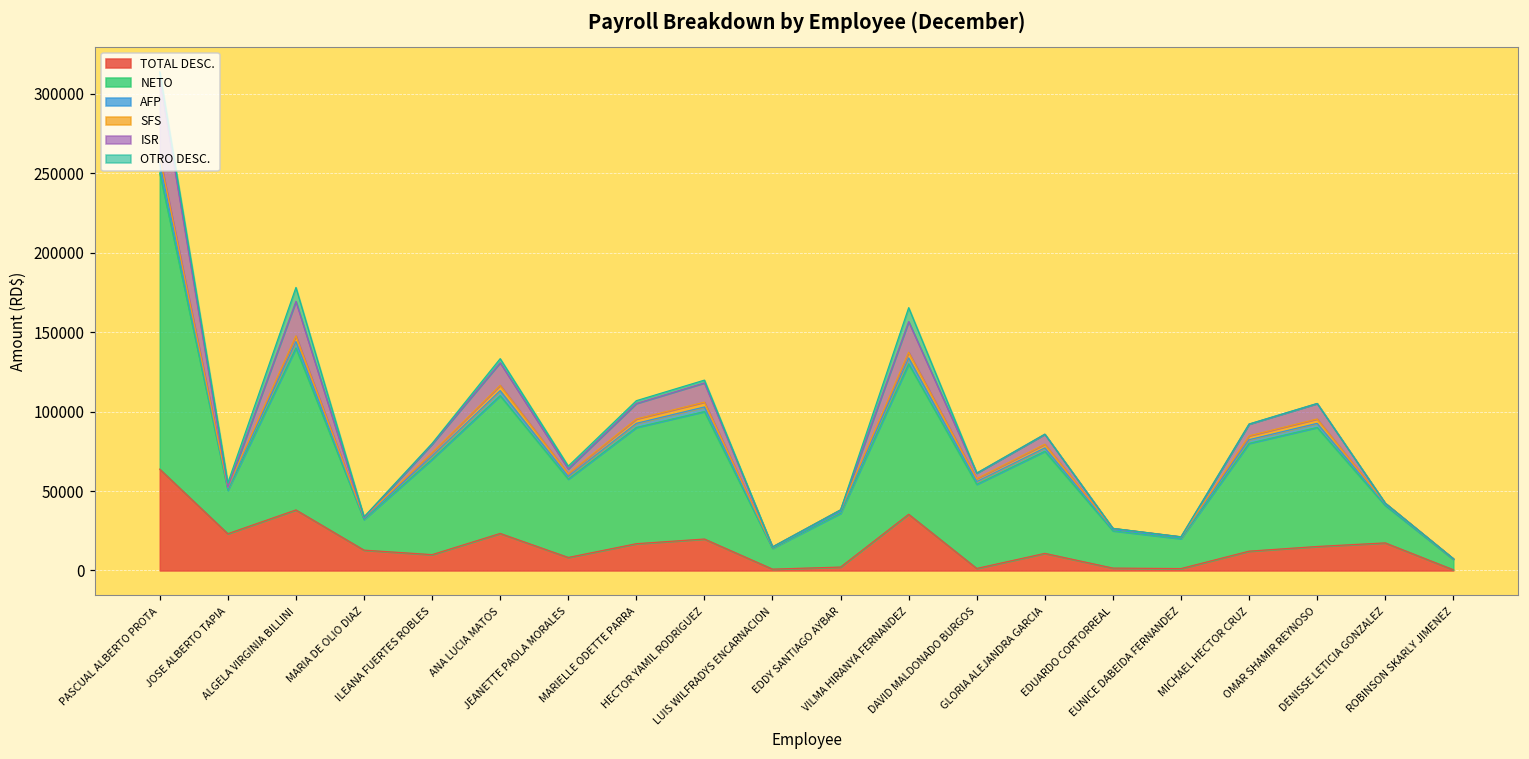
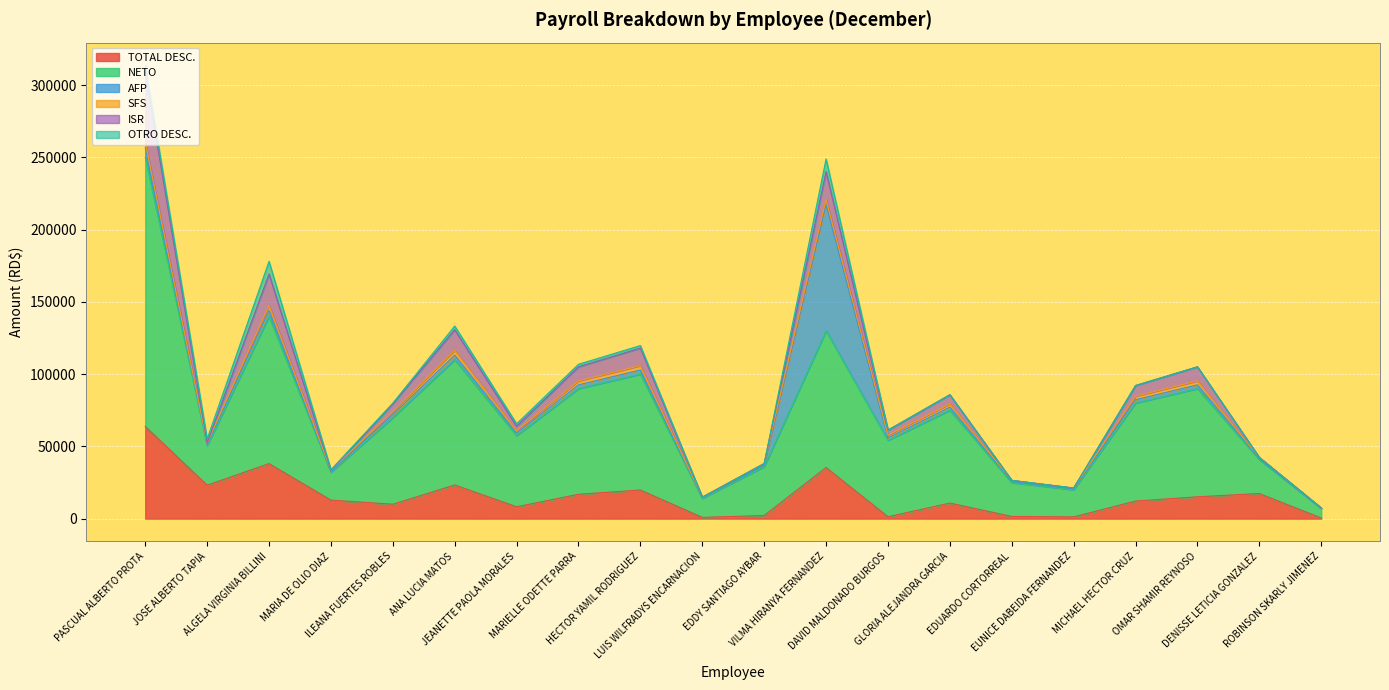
AFP, VILMA HIRANYA FERNANDEZ: 4000 -> 87000
